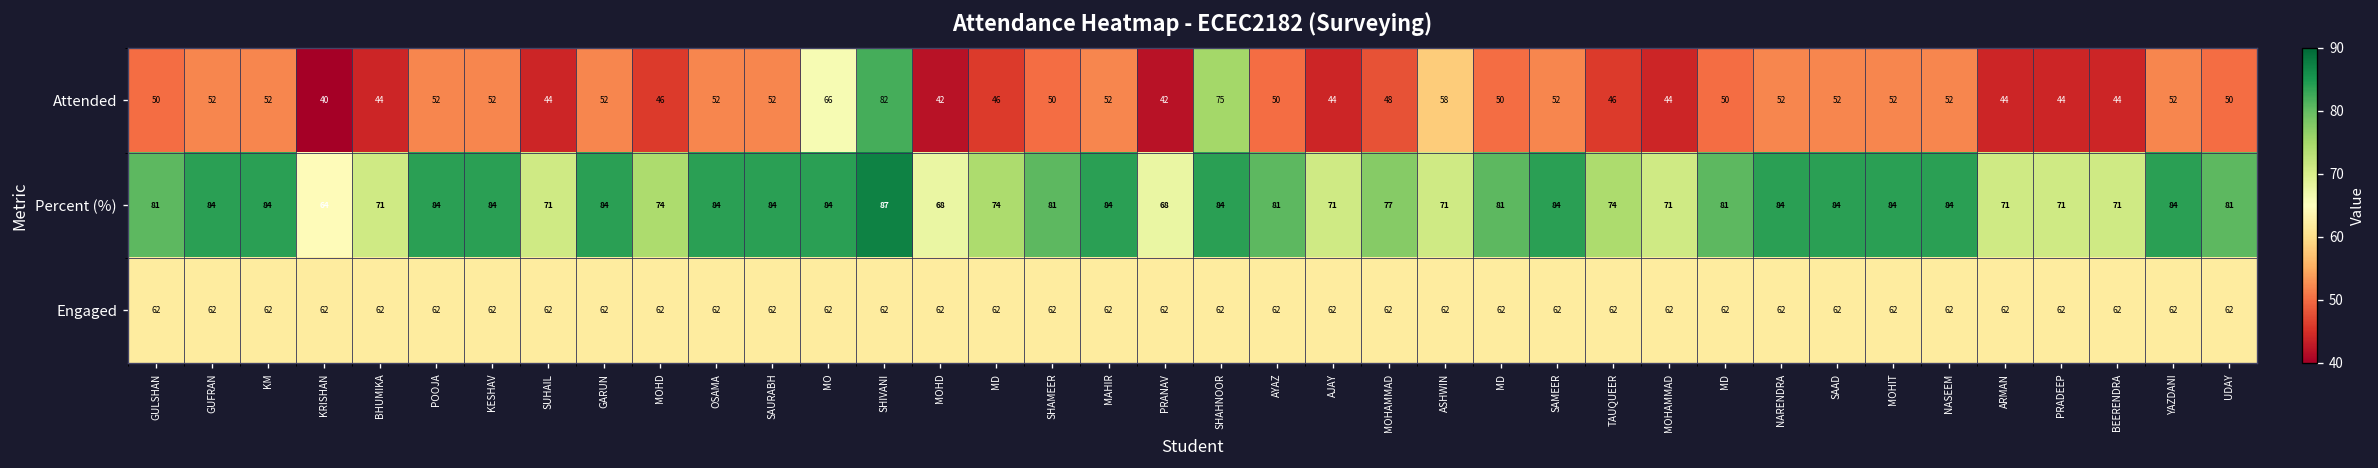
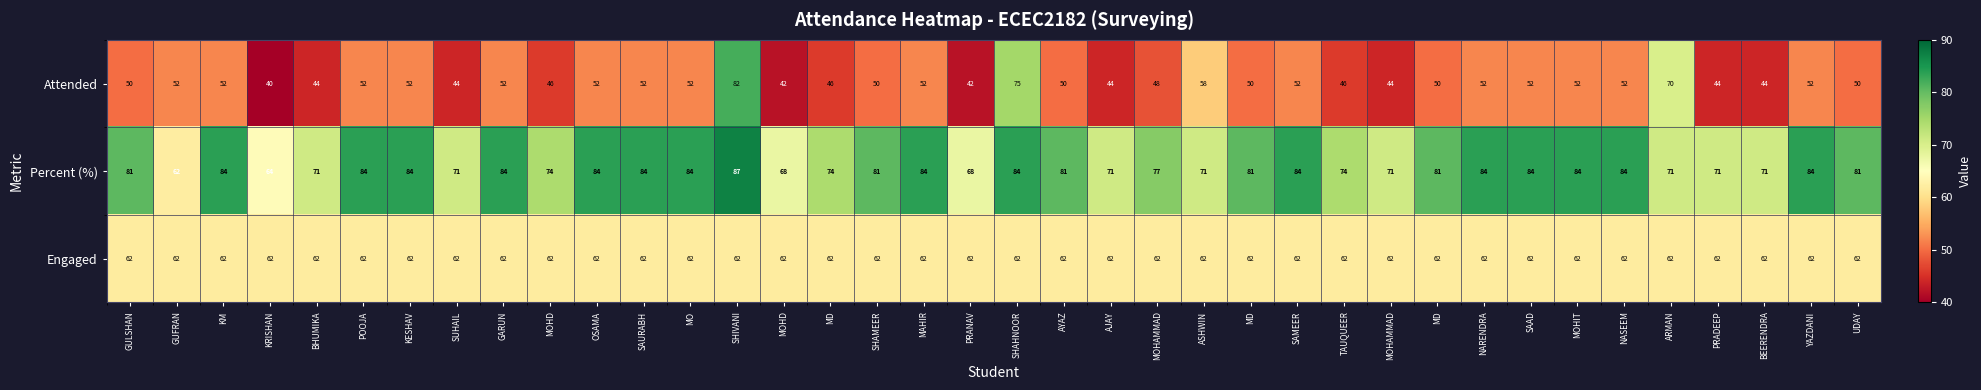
Attended, MO: 66 -> 52
Attended, ARMAN: 44 -> 70
Percent (%), GUFRAN: 84 -> 62
